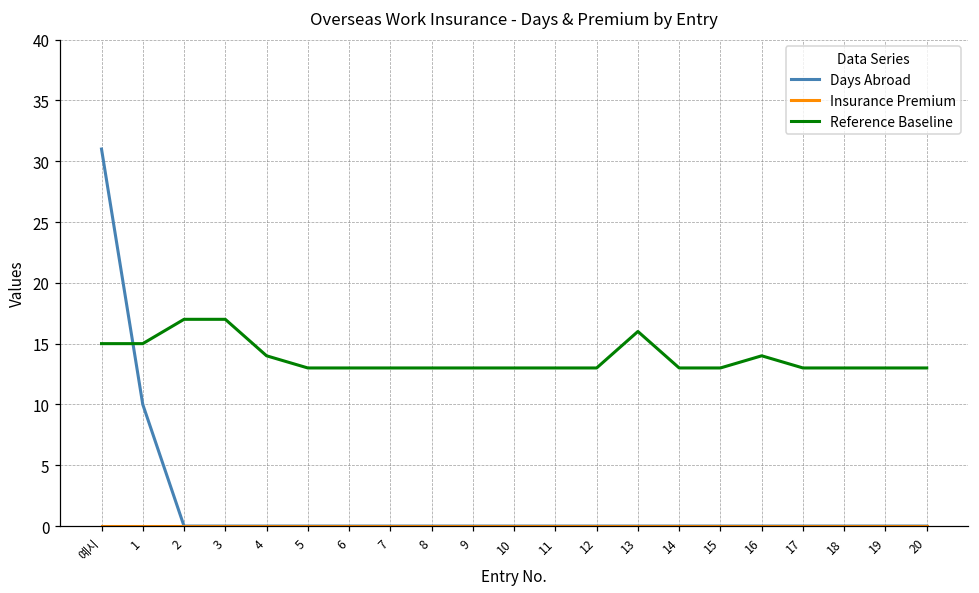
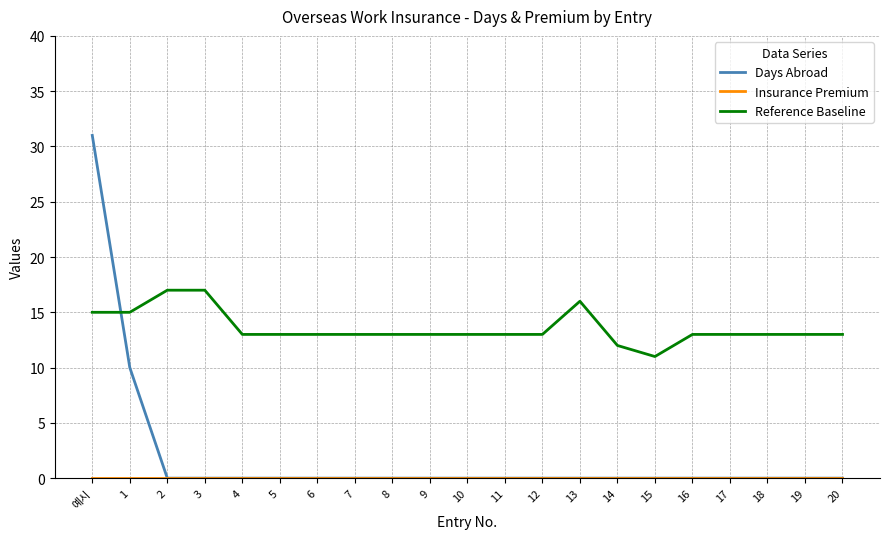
Reference Baseline, 4: 14 -> 13
Reference Baseline, 14: 13 -> 12
Reference Baseline, 15: 13 -> 11
Reference Baseline, 16: 14 -> 13
